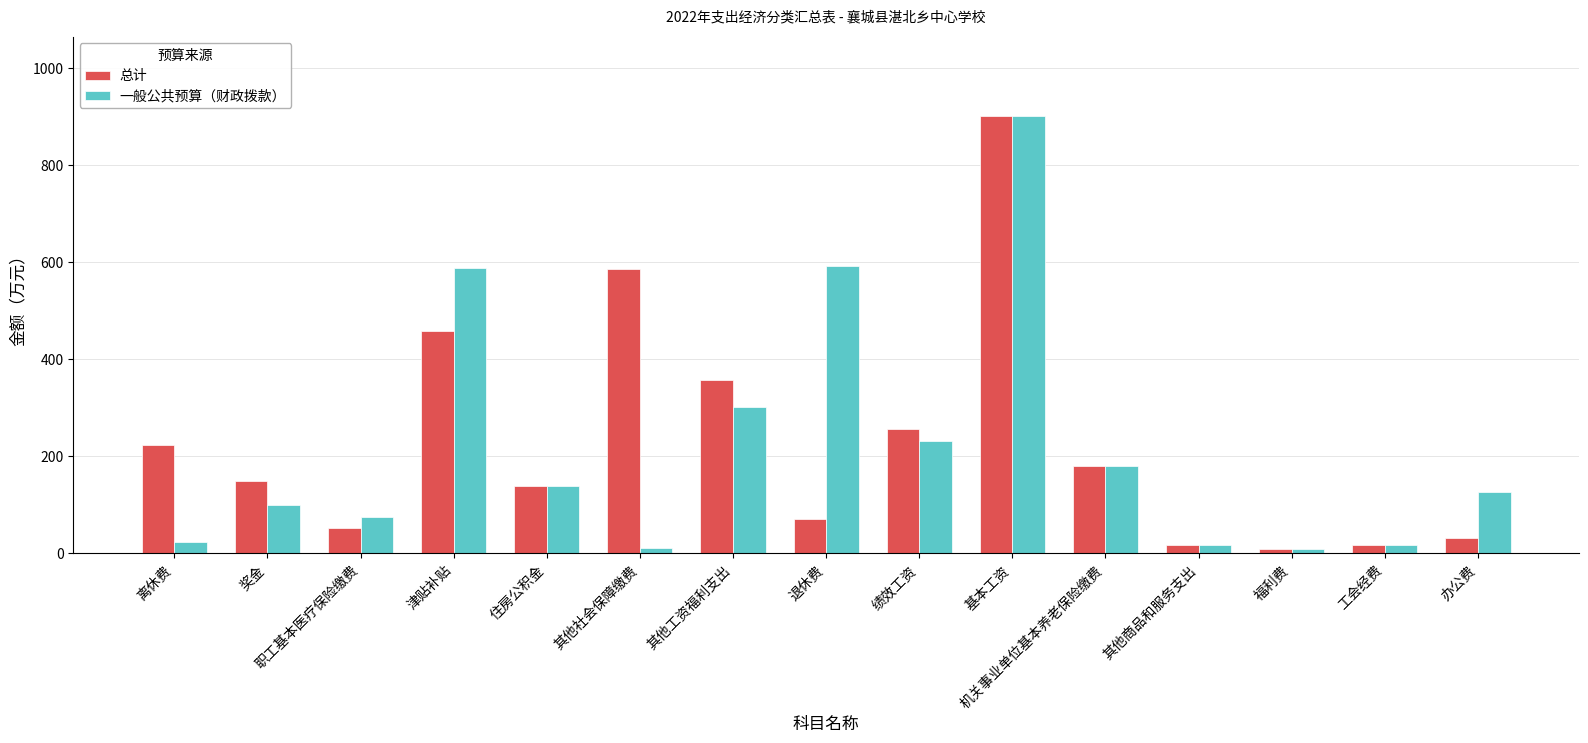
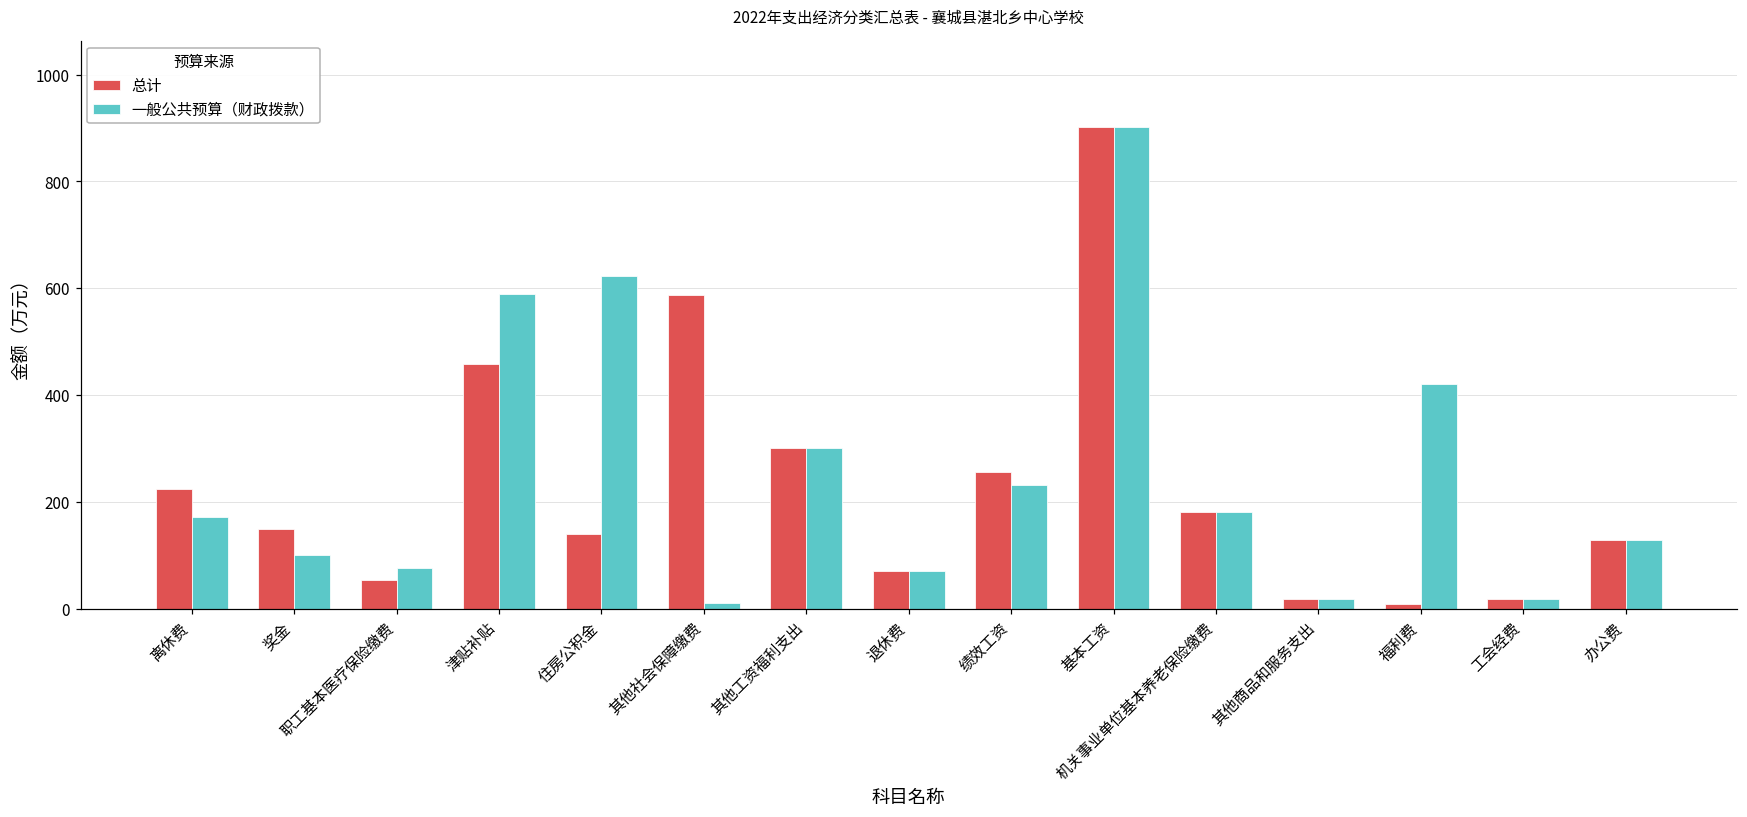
一般公共预算（财政拨款）, 离休费: 20 -> 170
一般公共预算（财政拨款）, 住房公积金: 140 -> 620
总计, 其他工资福利支出: 360 -> 300
一般公共预算（财政拨款）, 退休费: 590 -> 70
一般公共预算（财政拨款）, 福利费: 10 -> 420
总计, 办公费: 30 -> 130
